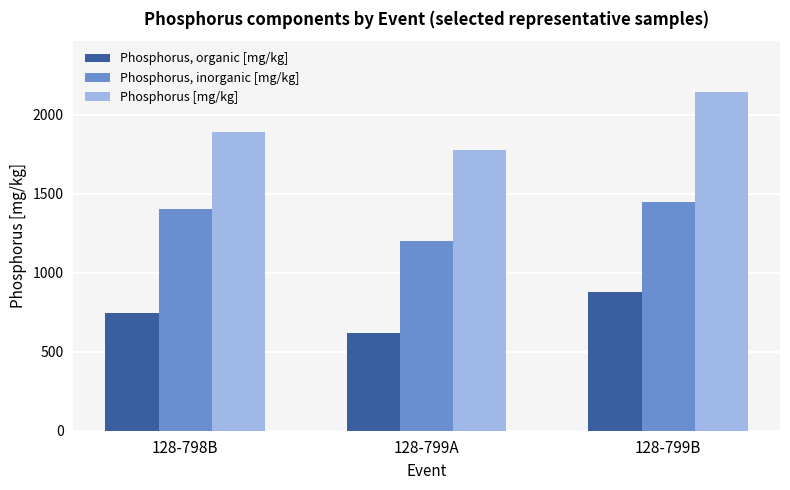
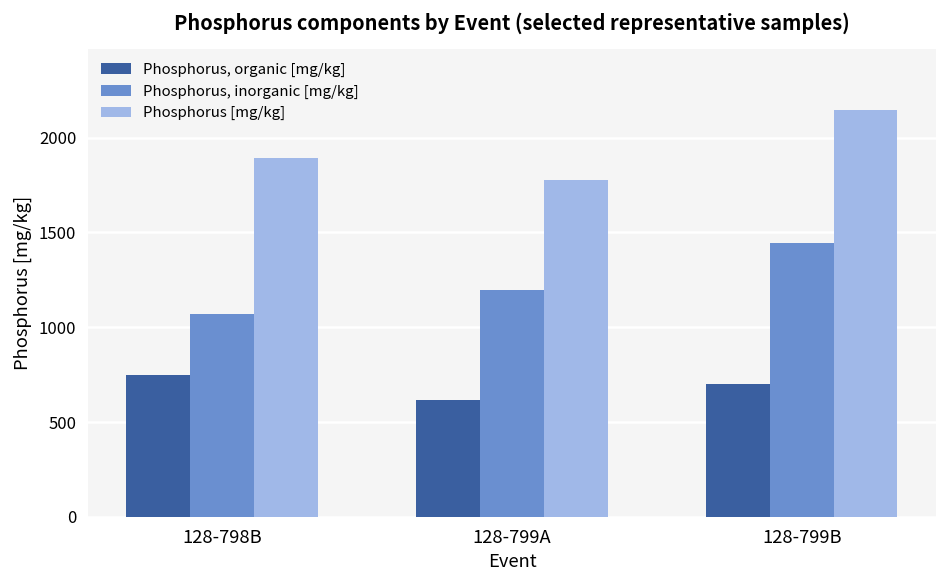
Phosphorus, inorganic [mg/kg], 128-798B: 1410 -> 1070
Phosphorus, organic [mg/kg], 128-799B: 880 -> 700
